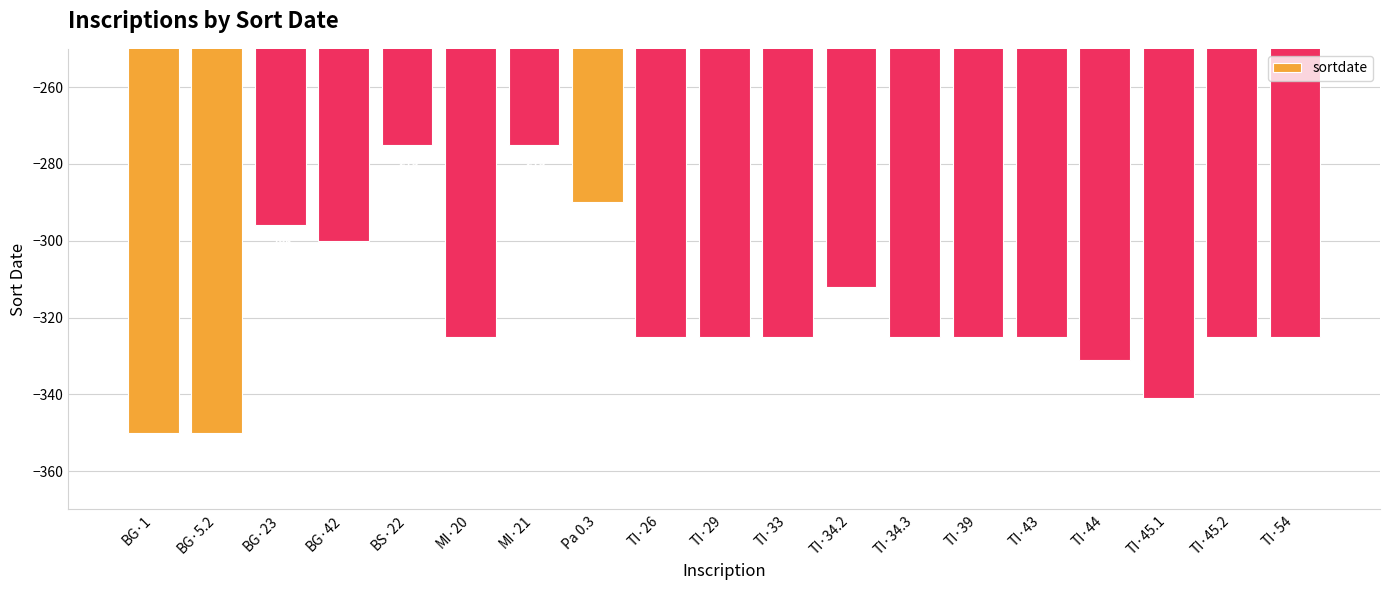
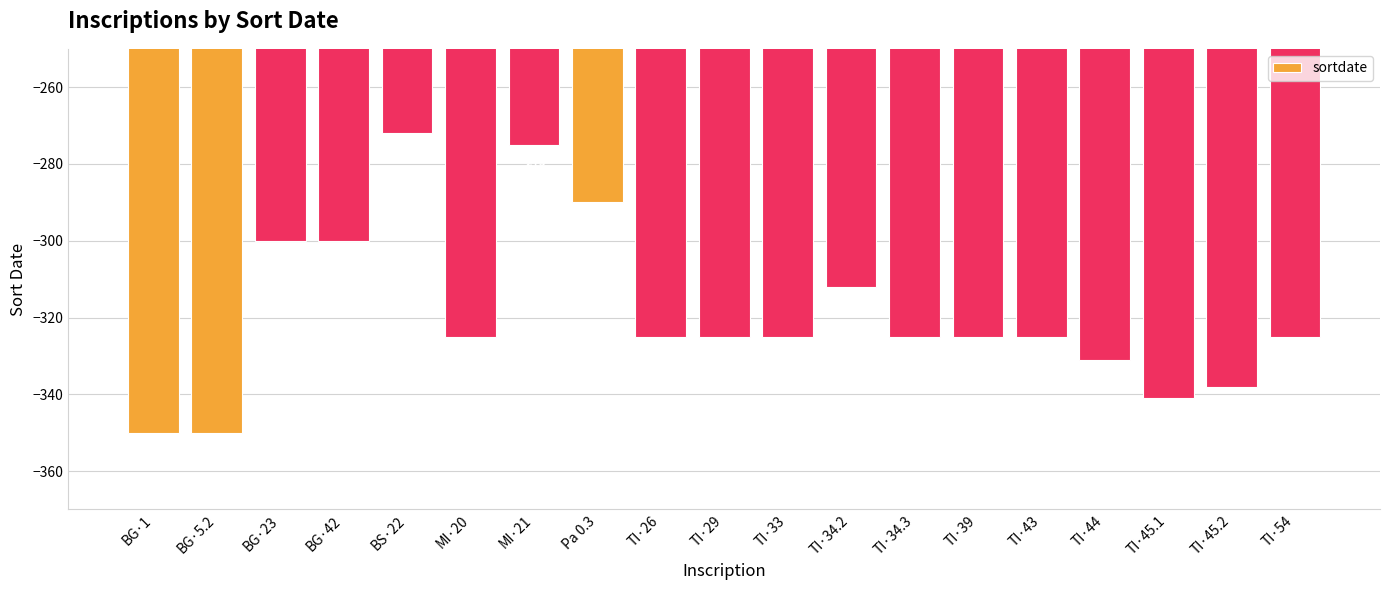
BG·23: -296 -> -300
BS·22: -275 -> -272
TI·45.2: -325 -> -338
